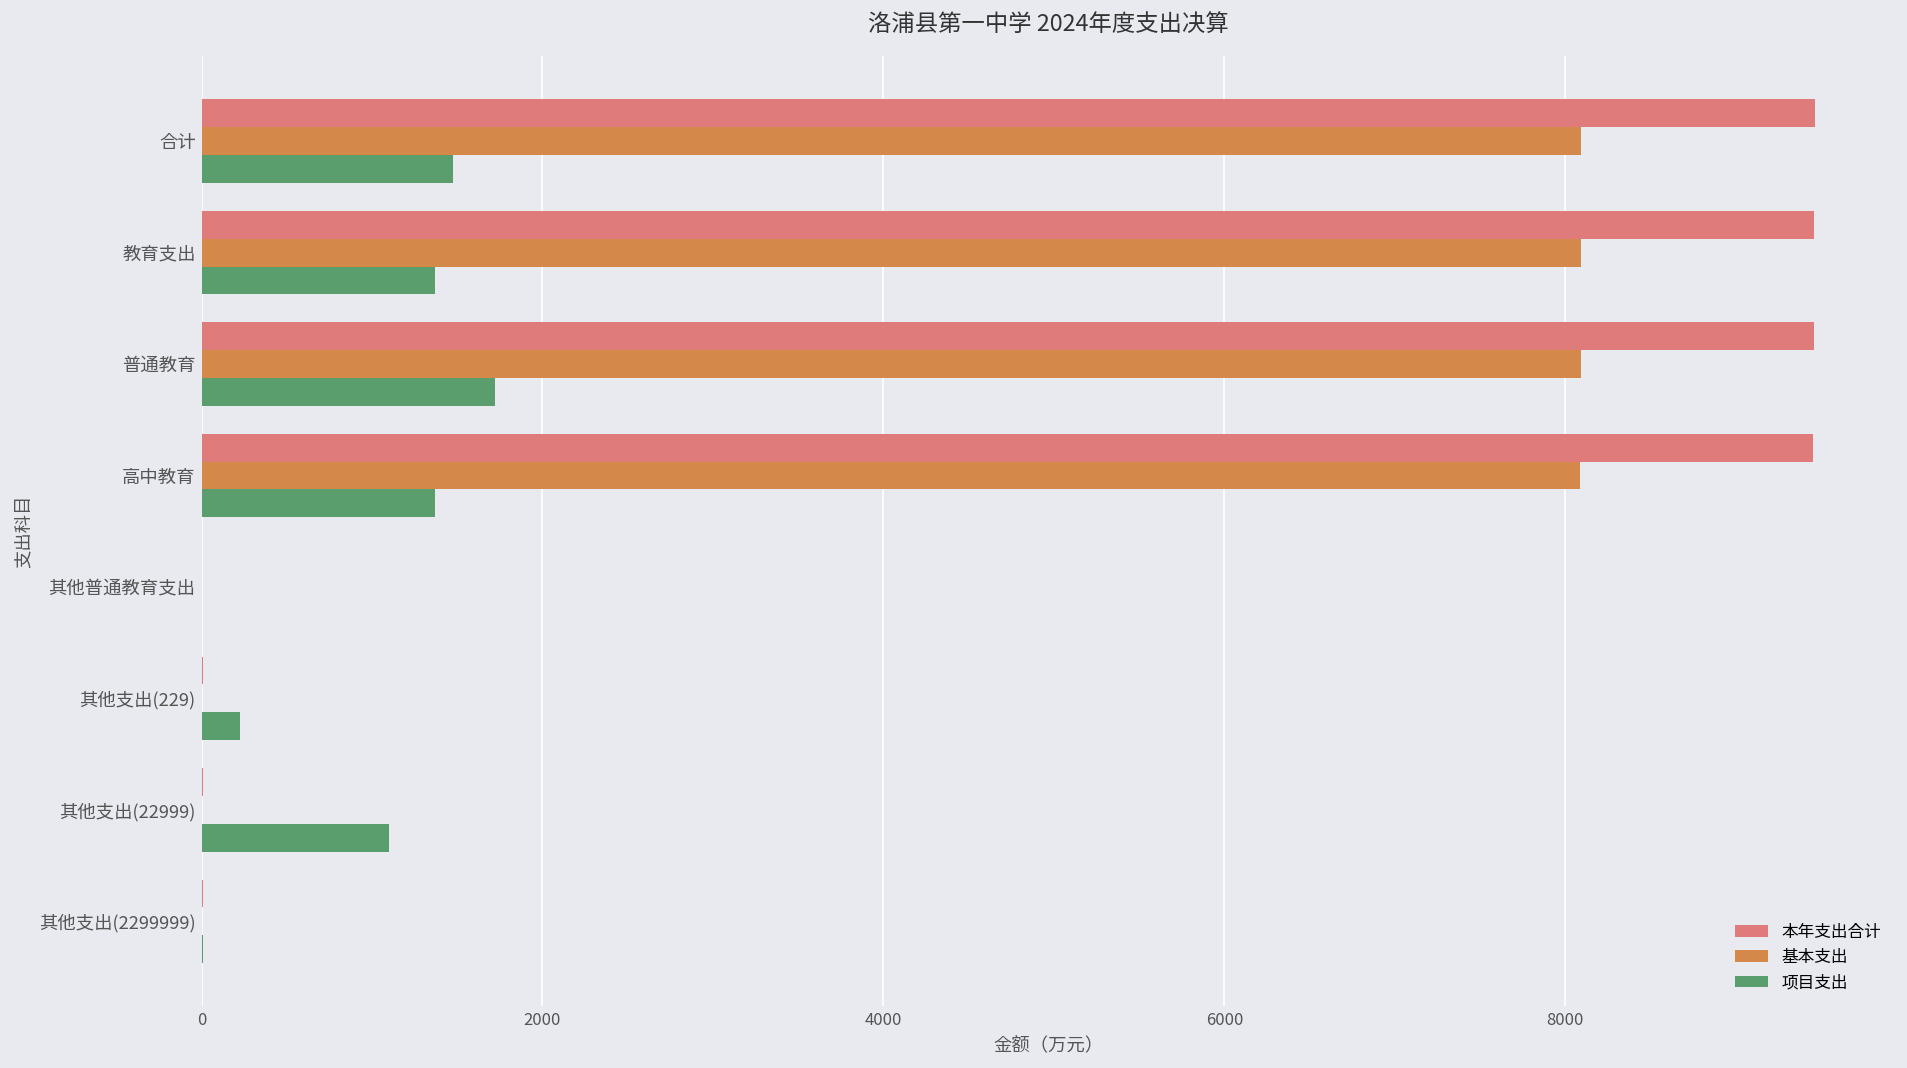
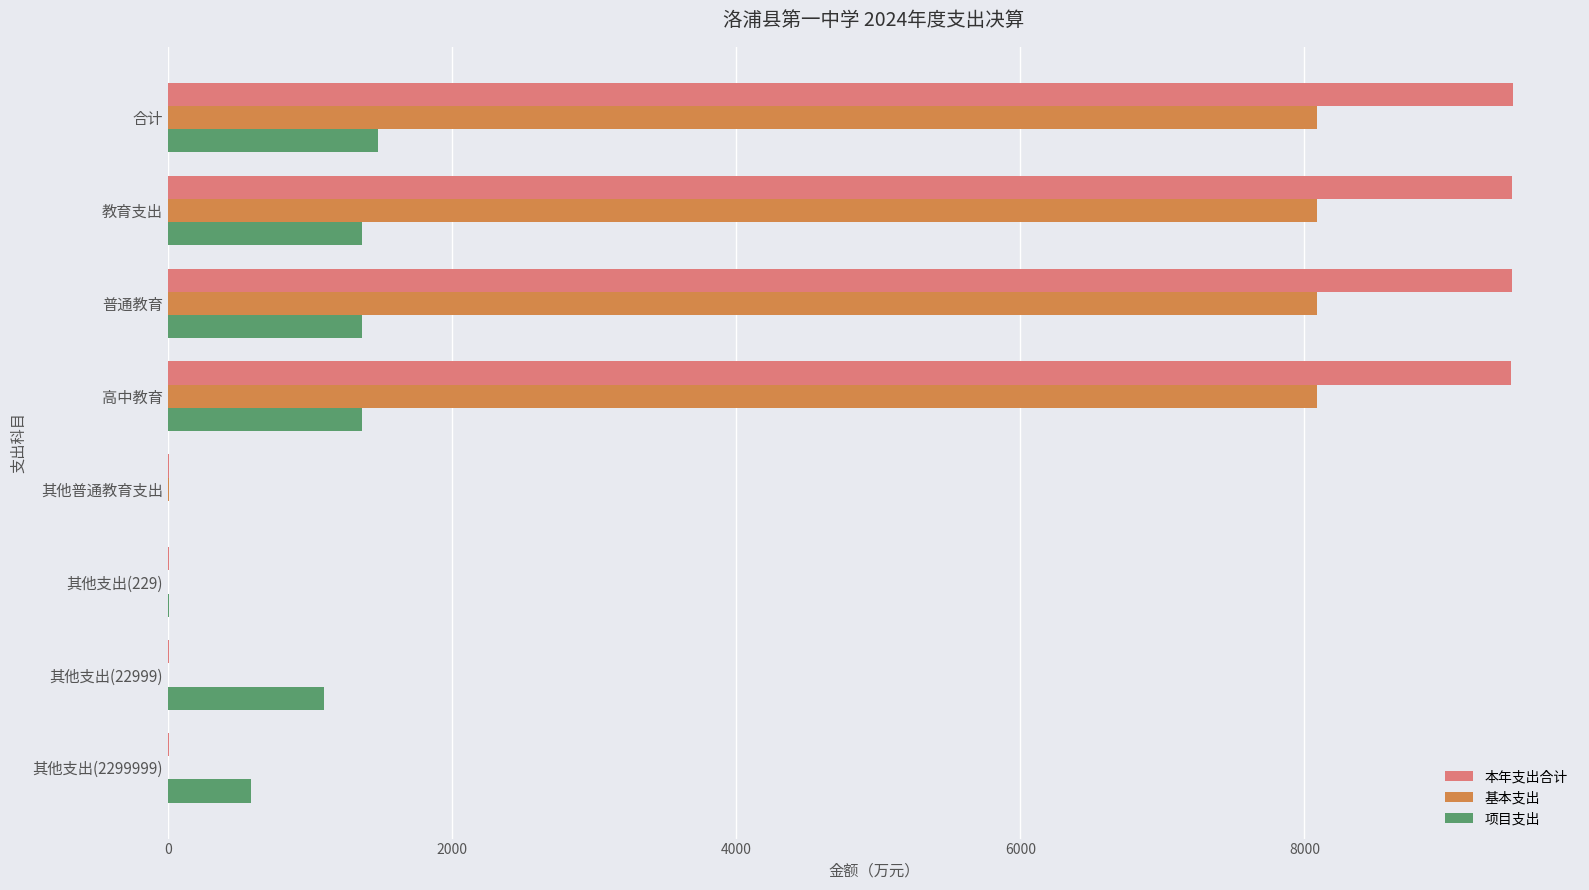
项目支出, 普通教育: 1720 -> 1370
项目支出, 其他支出(229): 230 -> 10
项目支出, 其他支出(2299999): 10 -> 580
